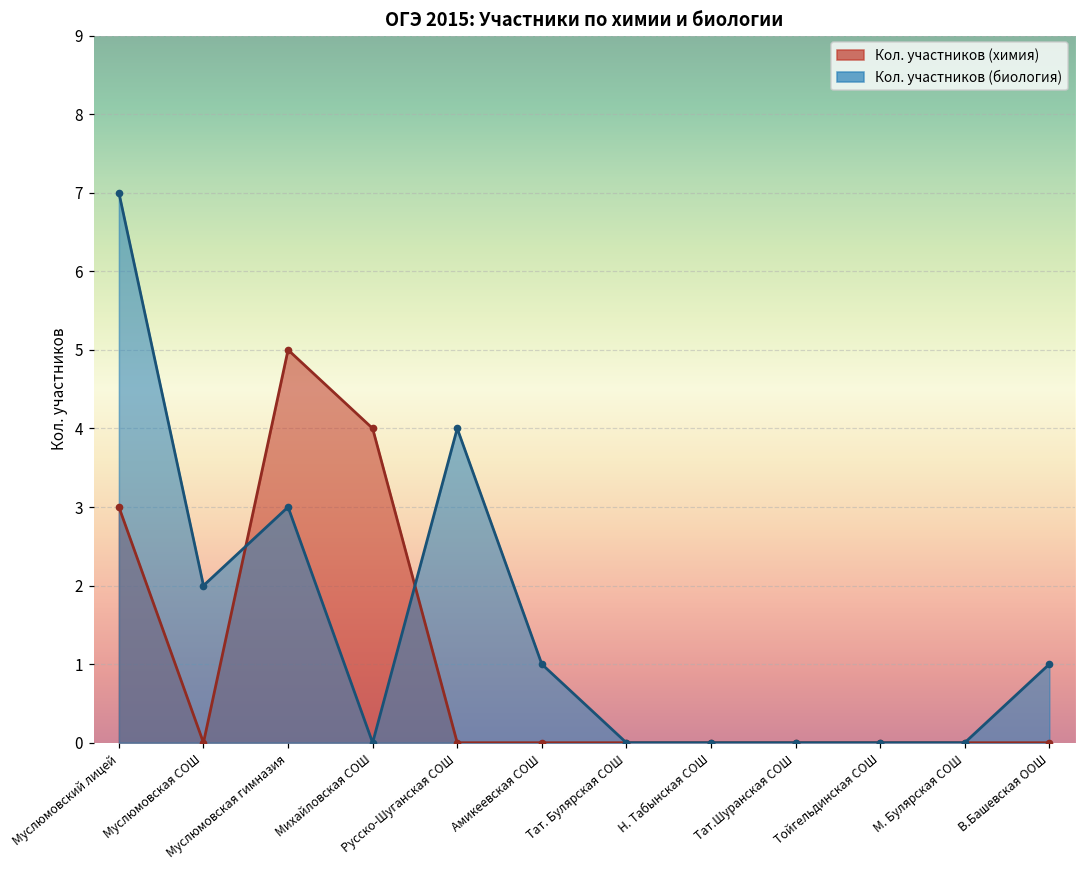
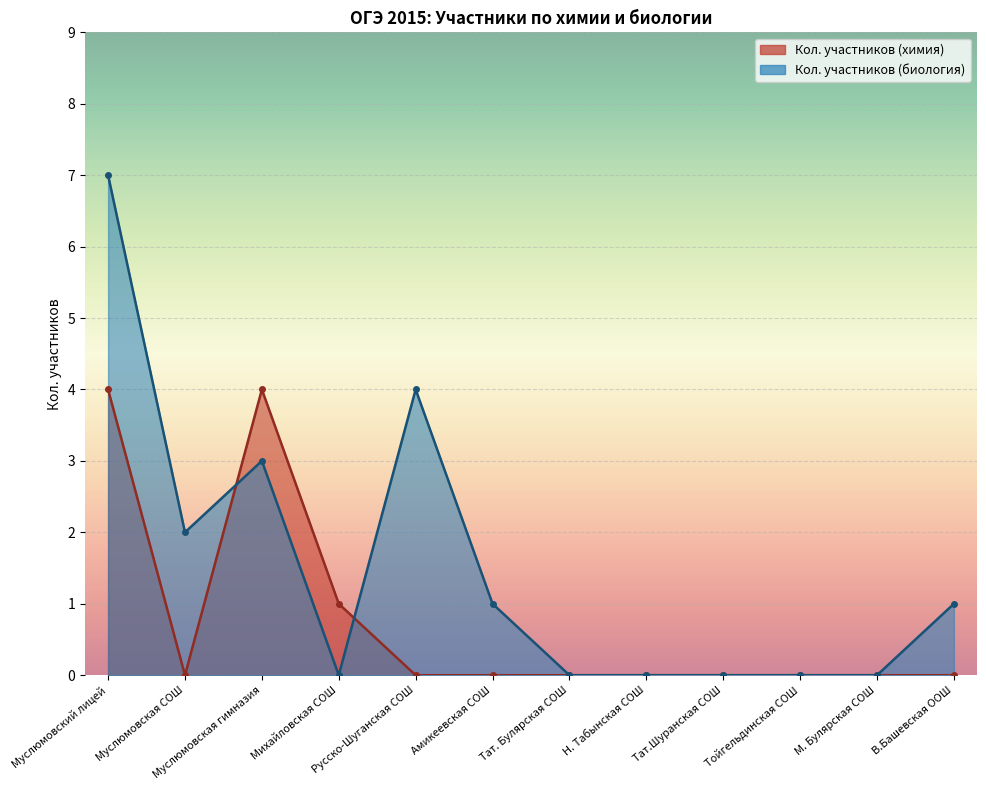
Кол. участников (химия), Муслюмовский лицей: 3 -> 4
Кол. участников (химия), Муслюмовская гимназия: 5 -> 4
Кол. участников (химия), Михайловская СОШ: 4 -> 1
